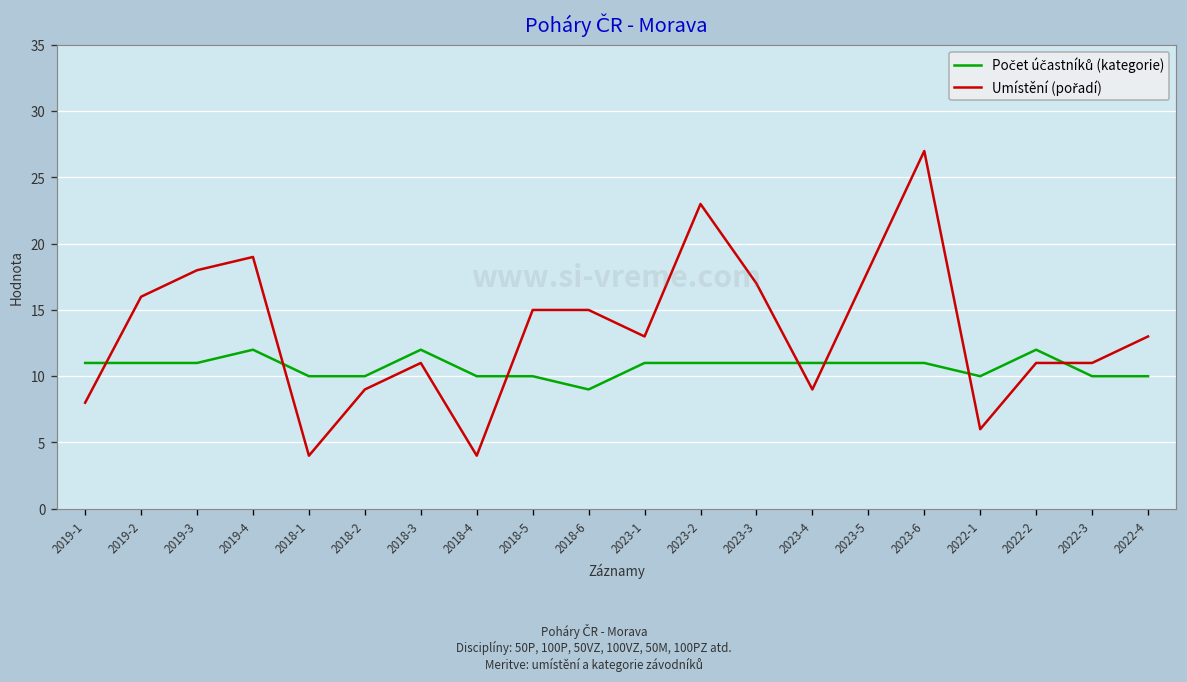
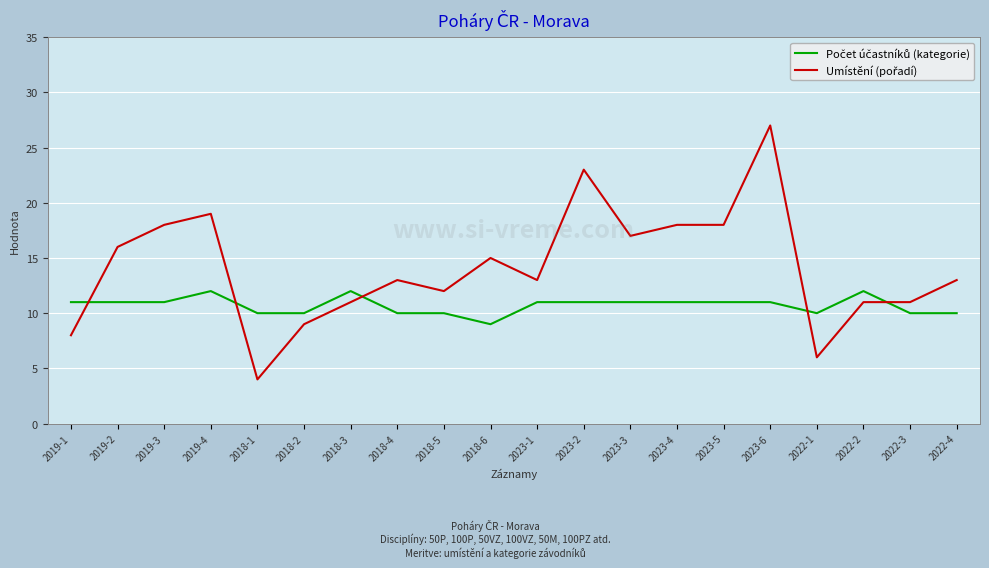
Umístění (pořadí), 2018-4: 4 -> 13
Umístění (pořadí), 2018-5: 15 -> 12
Umístění (pořadí), 2023-4: 9 -> 18
